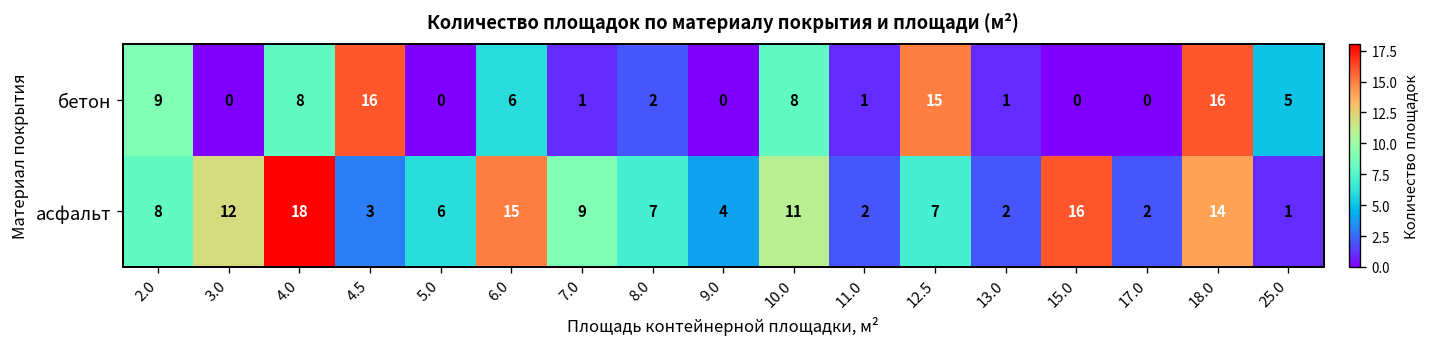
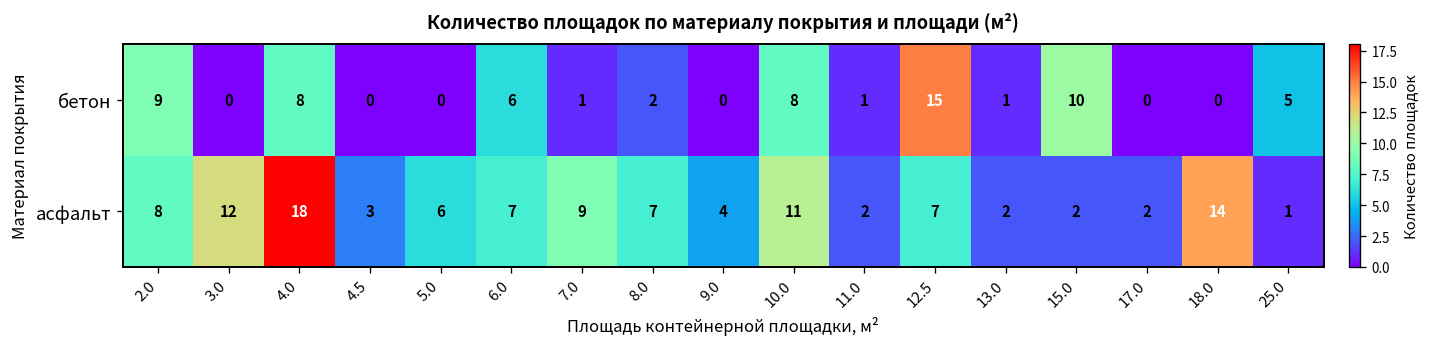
бетон, 4.5: 16 -> 0
бетон, 15.0: 0 -> 10
бетон, 18.0: 16 -> 0
асфальт, 6.0: 15 -> 7
асфальт, 15.0: 16 -> 2
